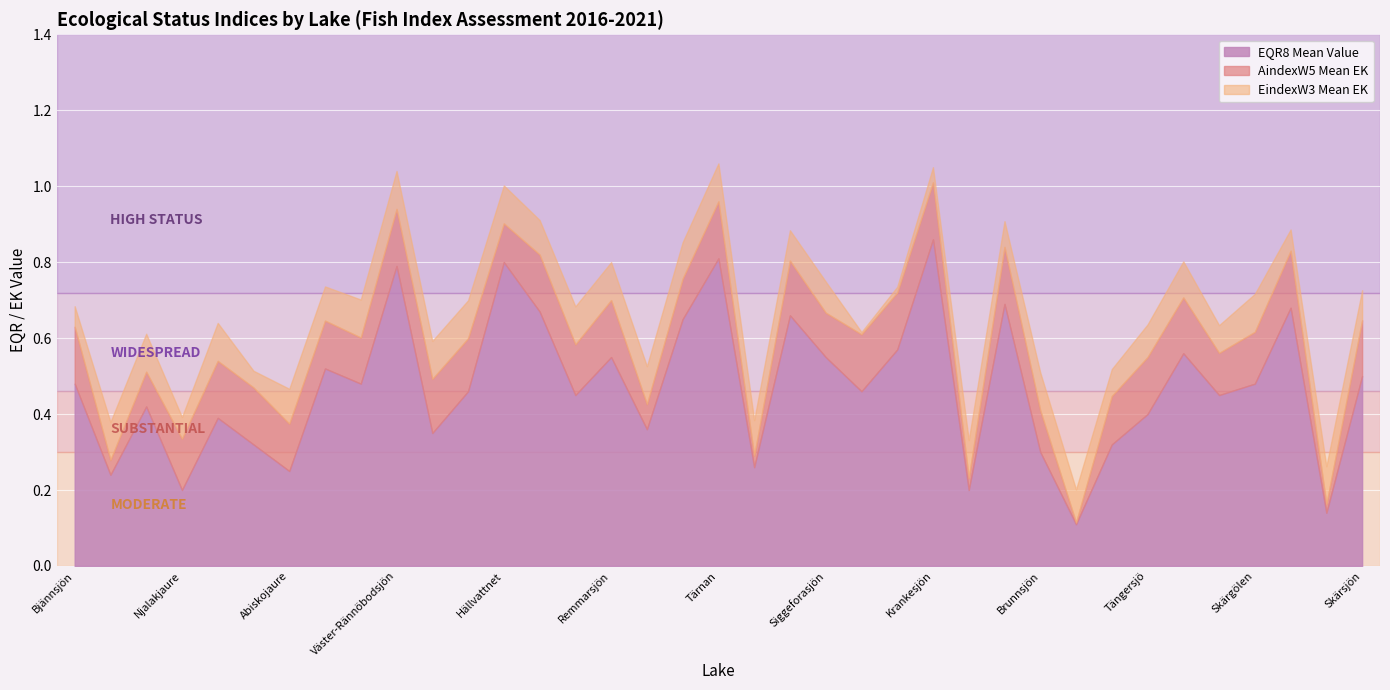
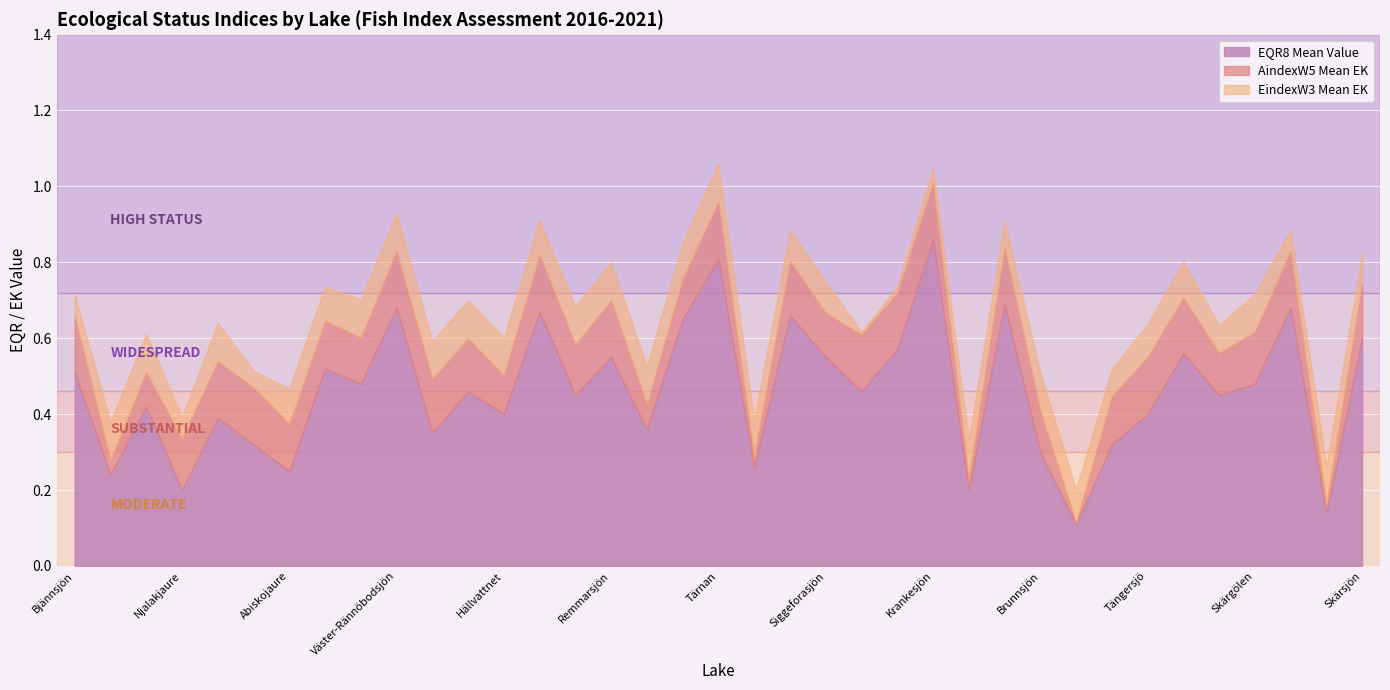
EQR8 Mean Value, Bjännsjön: 0.48 -> 0.51
EQR8 Mean Value, Väster-Rännöbodsjön: 0.79 -> 0.68
EQR8 Mean Value, Hällvattnet: 0.8 -> 0.4
EQR8 Mean Value, Skärsjön: 0.5 -> 0.6
